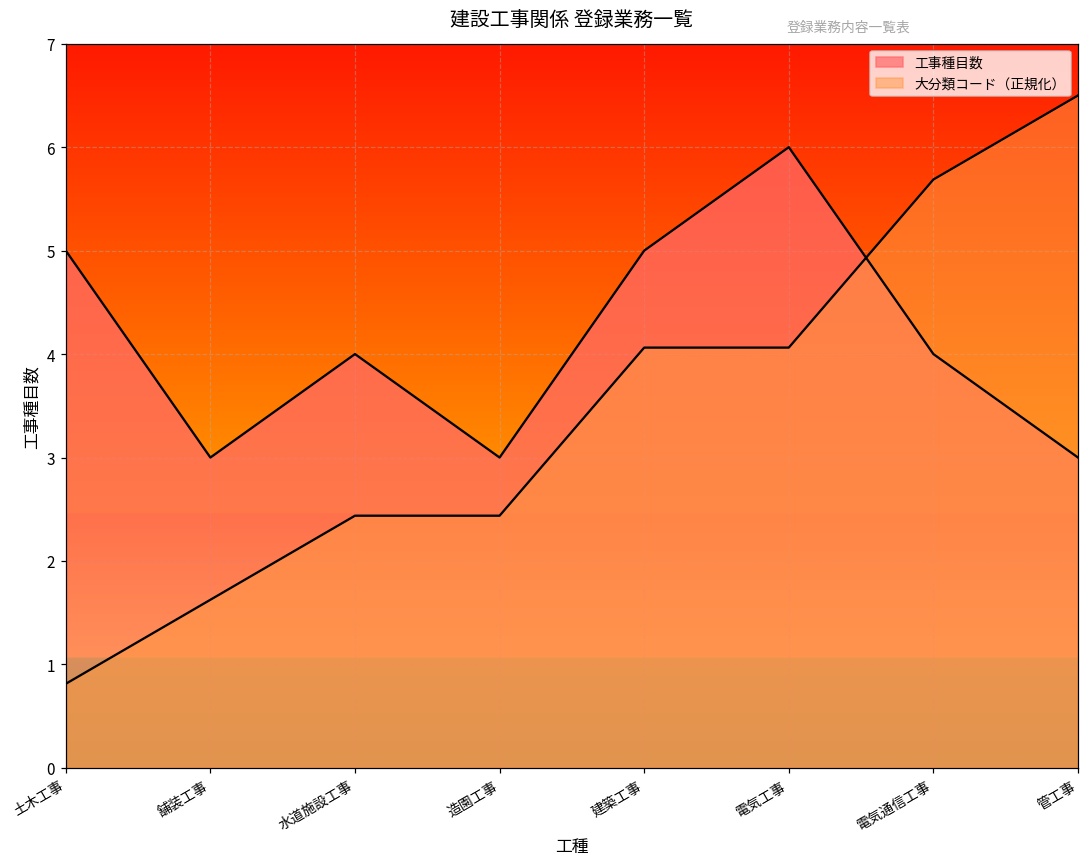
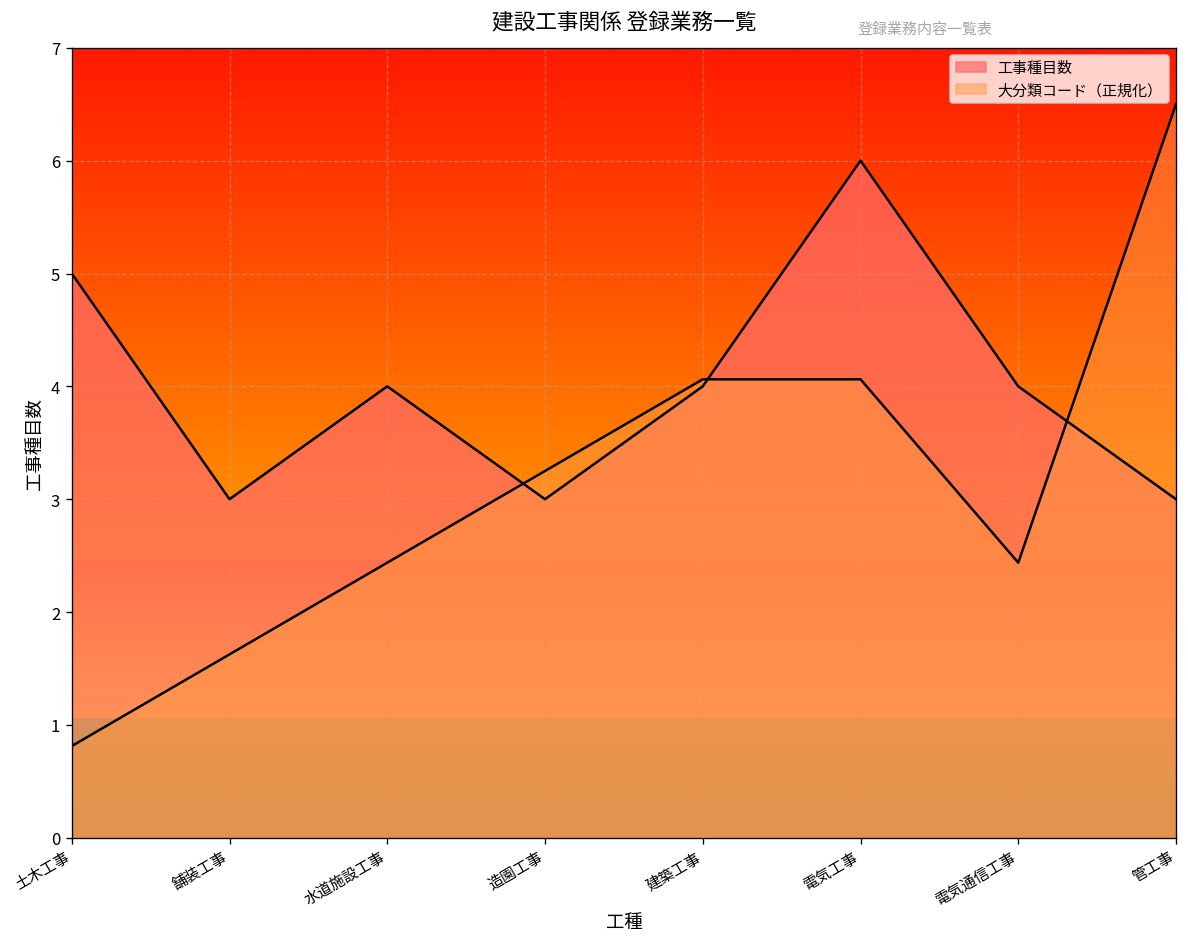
大分類コード（正規化）, 造園工事: 2.4 -> 3.3
工事種目数, 建築工事: 5 -> 4
大分類コード（正規化）, 電気通信工事: 5.7 -> 2.4
